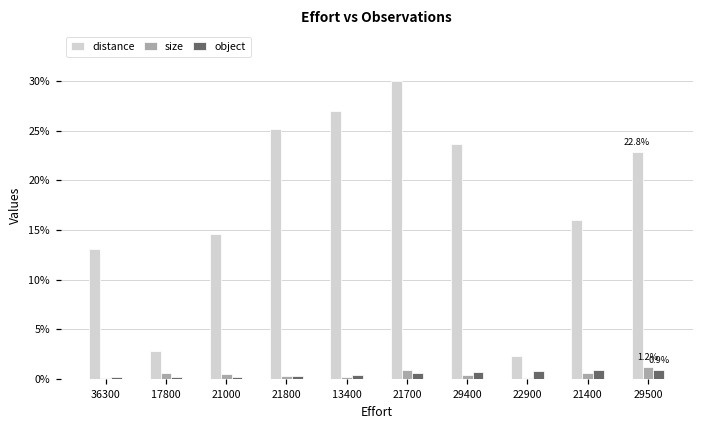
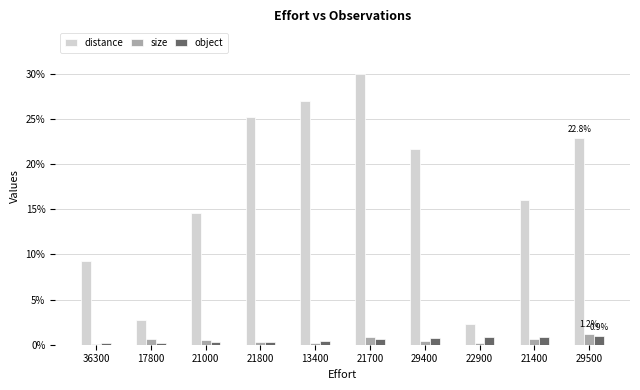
distance, 36300: 13% -> 9%
distance, 29400: 24% -> 22%
